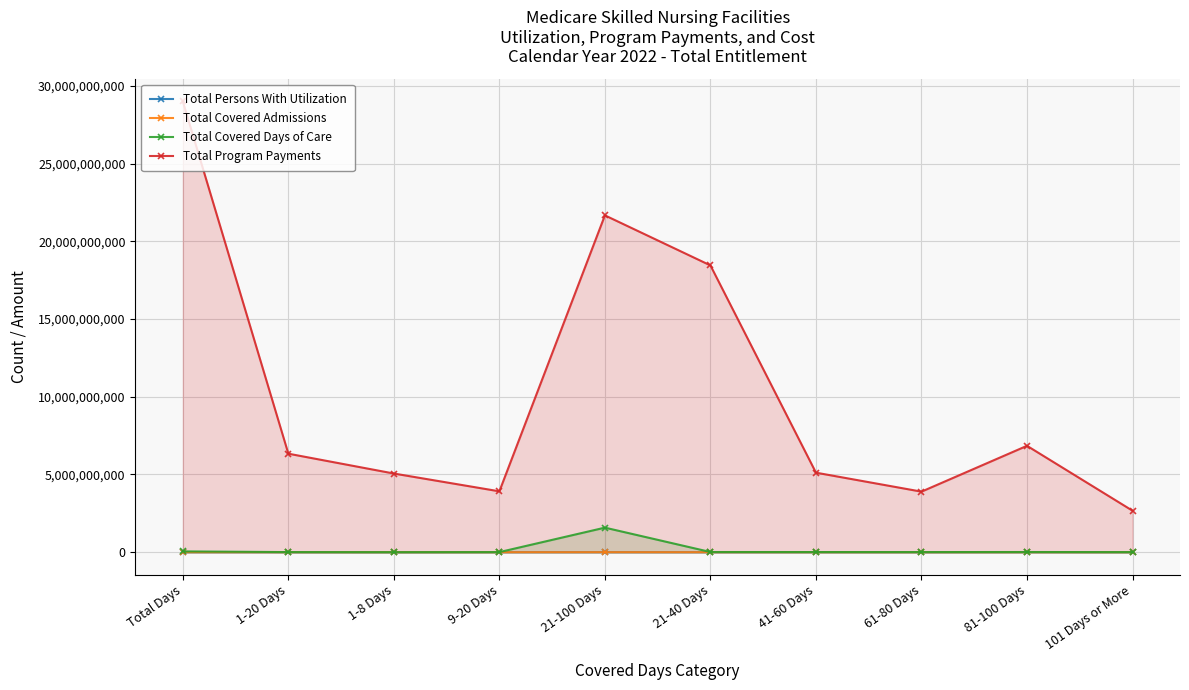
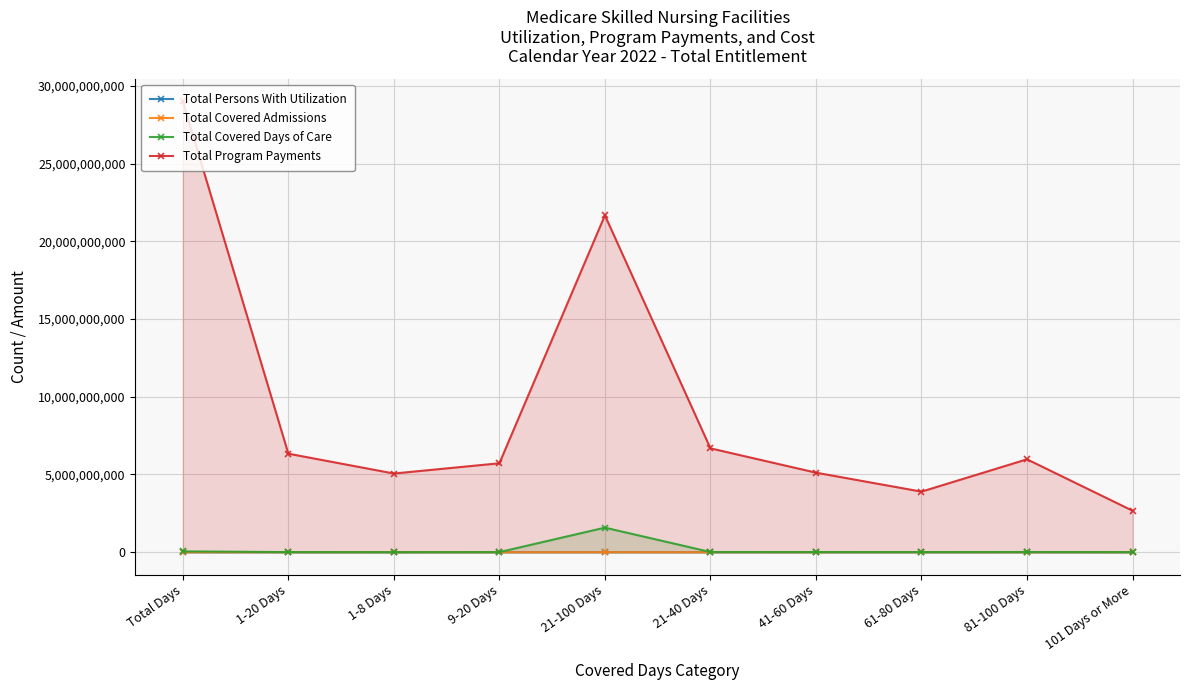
Total Program Payments, 9-20 Days: 3,900,000,000 -> 5,700,000,000
Total Program Payments, 21-40 Days: 18,500,000,000 -> 6,700,000,000
Total Program Payments, 81-100 Days: 6,800,000,000 -> 6,000,000,000
